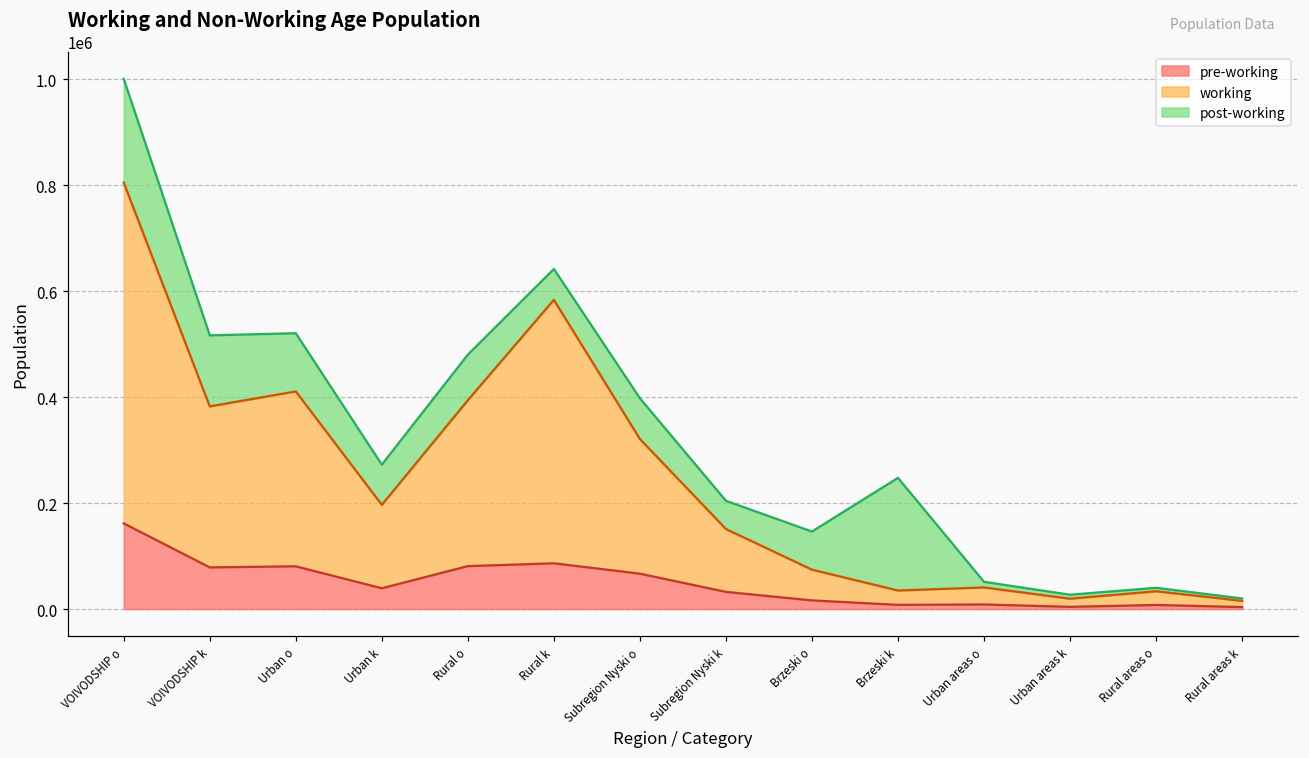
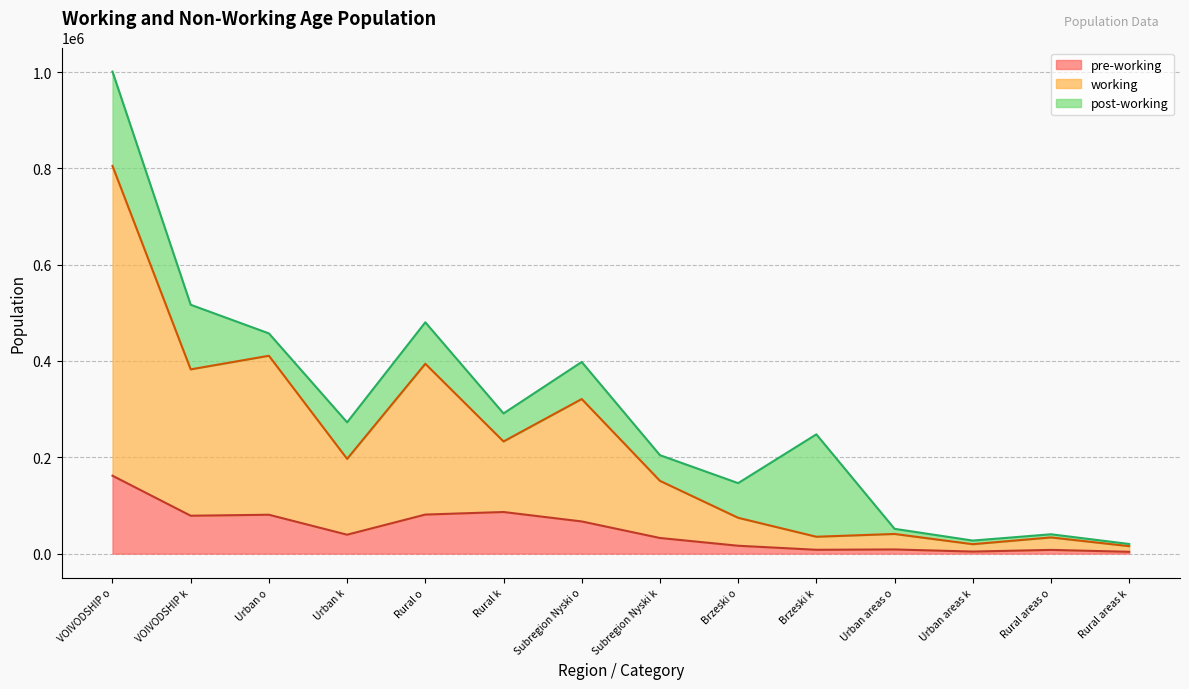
post-working, Urban o: 110000 -> 50000
working, Rural k: 500000 -> 150000
